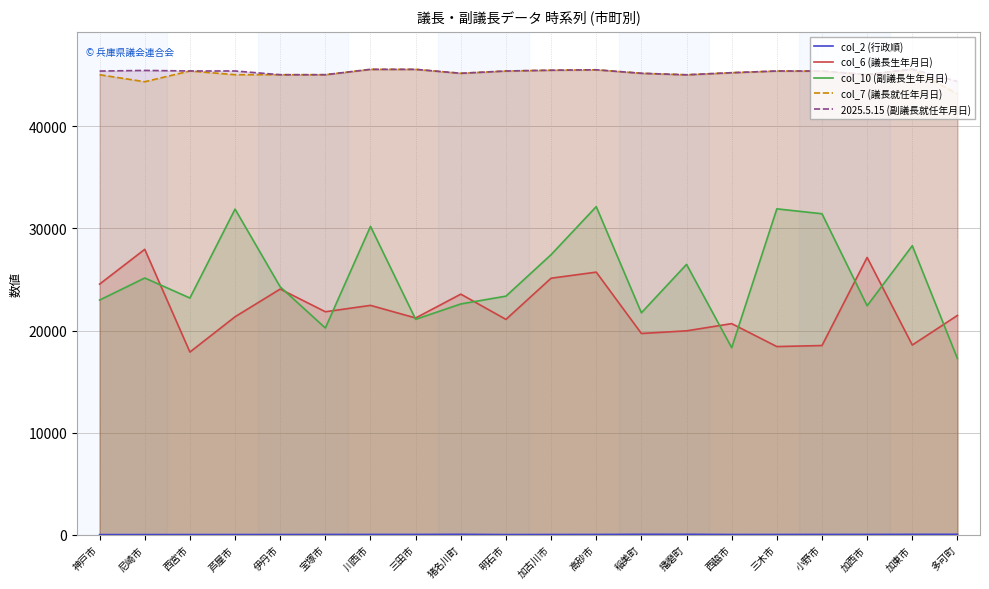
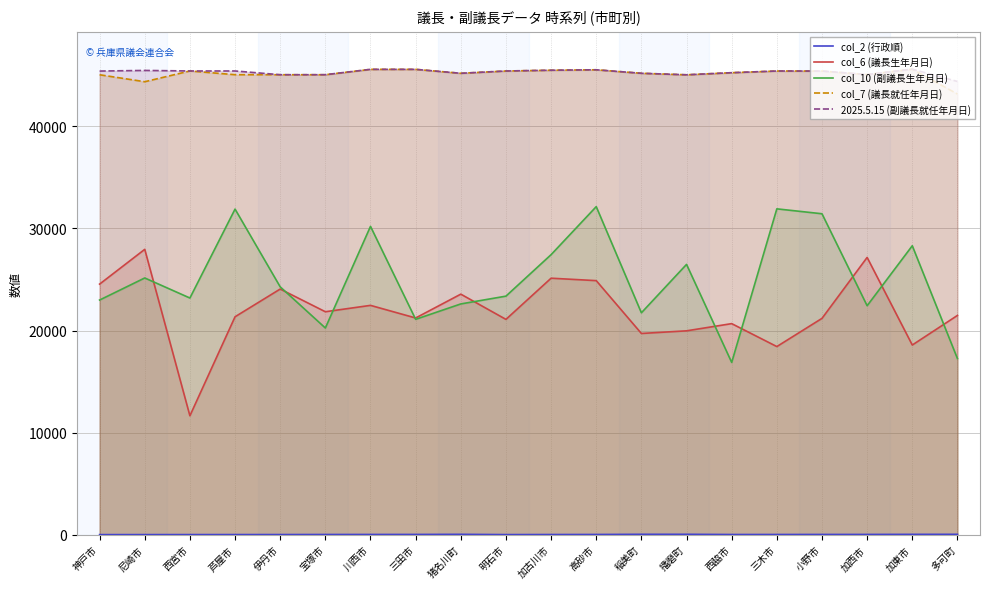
col_6 (議長生年月日), 西宮市: 17900 -> 11600
col_6 (議長生年月日), 高砂市: 25700 -> 24900
col_10 (副議長生年月日), 西脇市: 18300 -> 16900
col_6 (議長生年月日), 小野市: 18500 -> 21200
